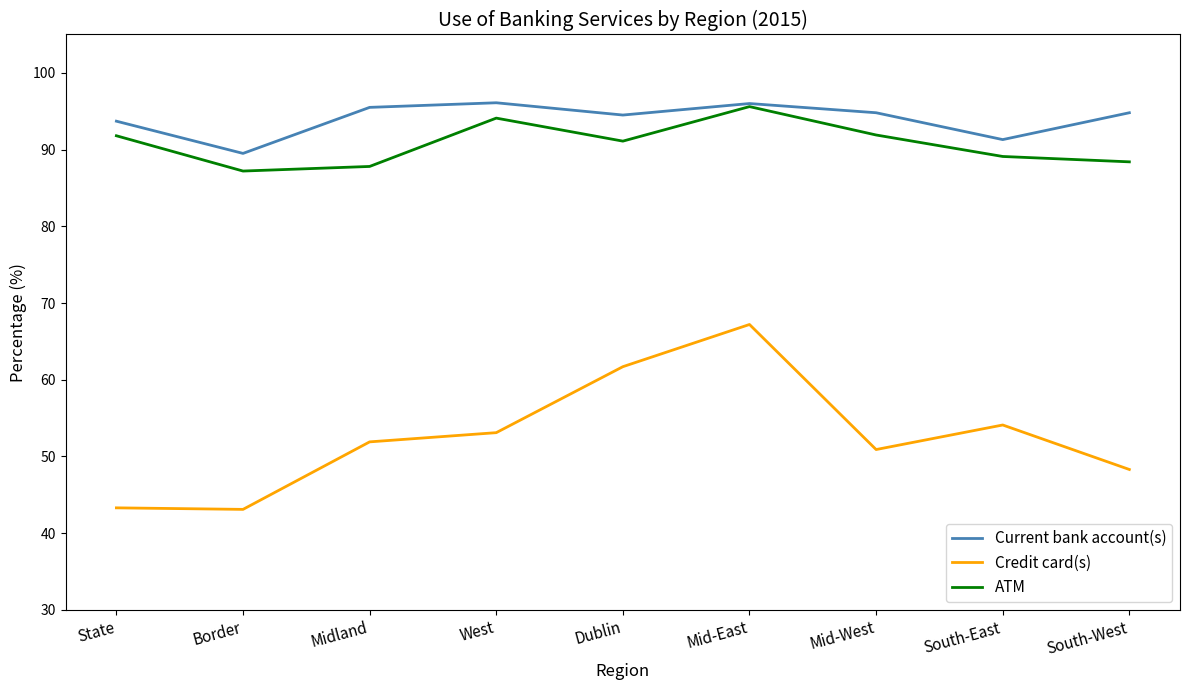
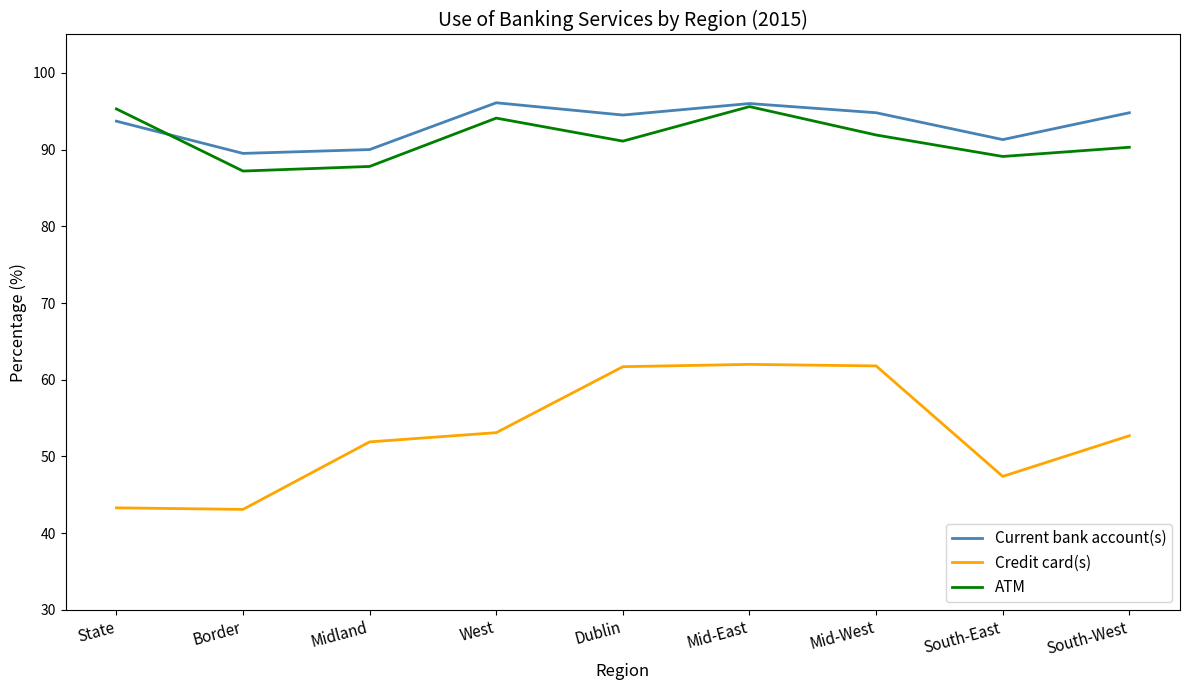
ATM, State: 92 -> 95
Current bank account(s), Midland: 96 -> 90
Credit card(s), Mid-East: 67 -> 62
Credit card(s), Mid-West: 51 -> 62
Credit card(s), South-East: 54 -> 47
Credit card(s), South-West: 48 -> 53
ATM, South-West: 88 -> 90
